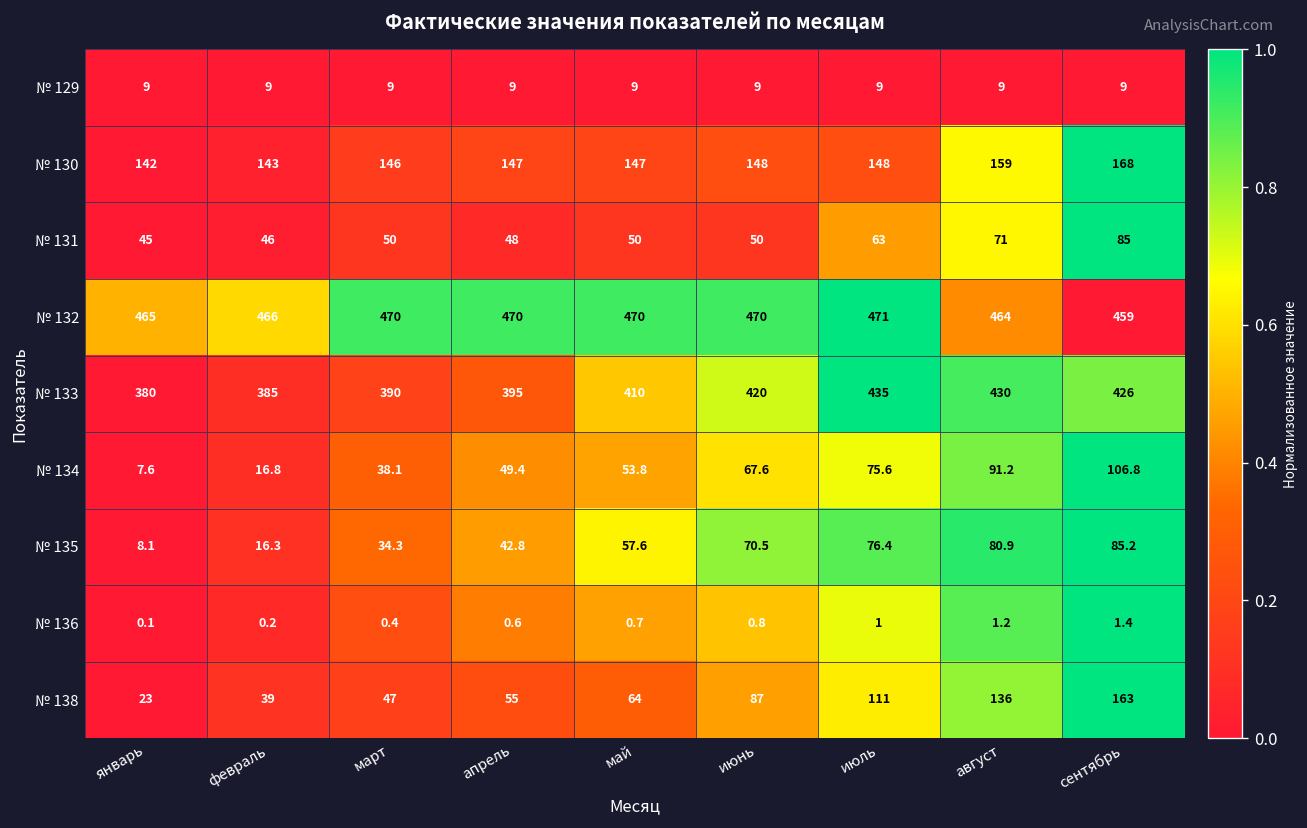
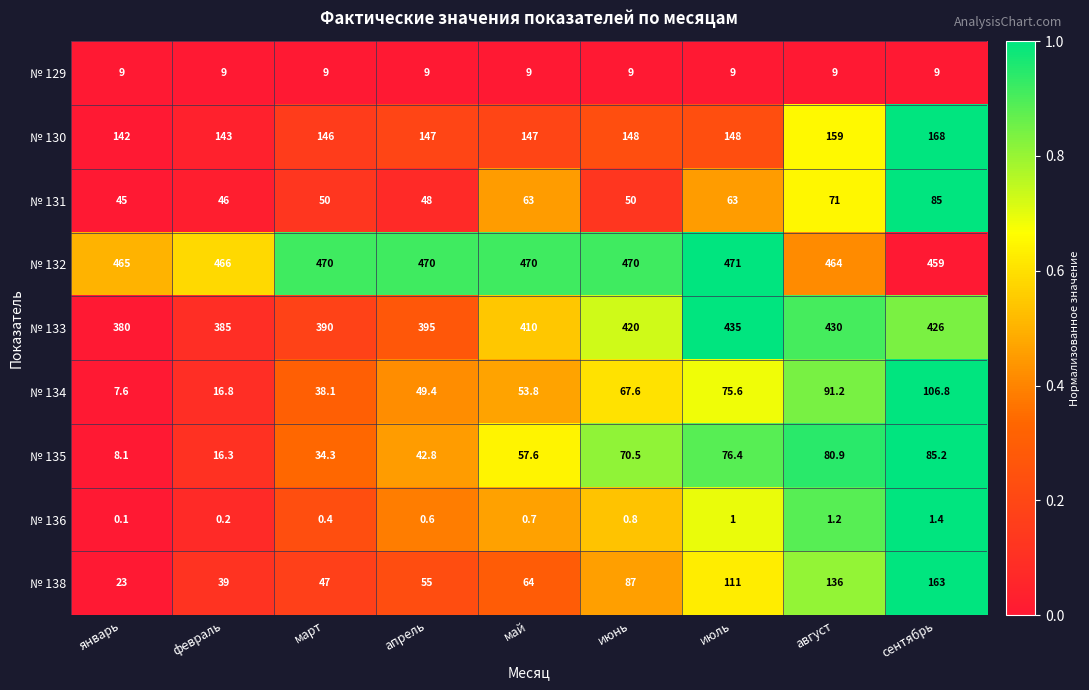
№ 131, май: 50 -> 63
